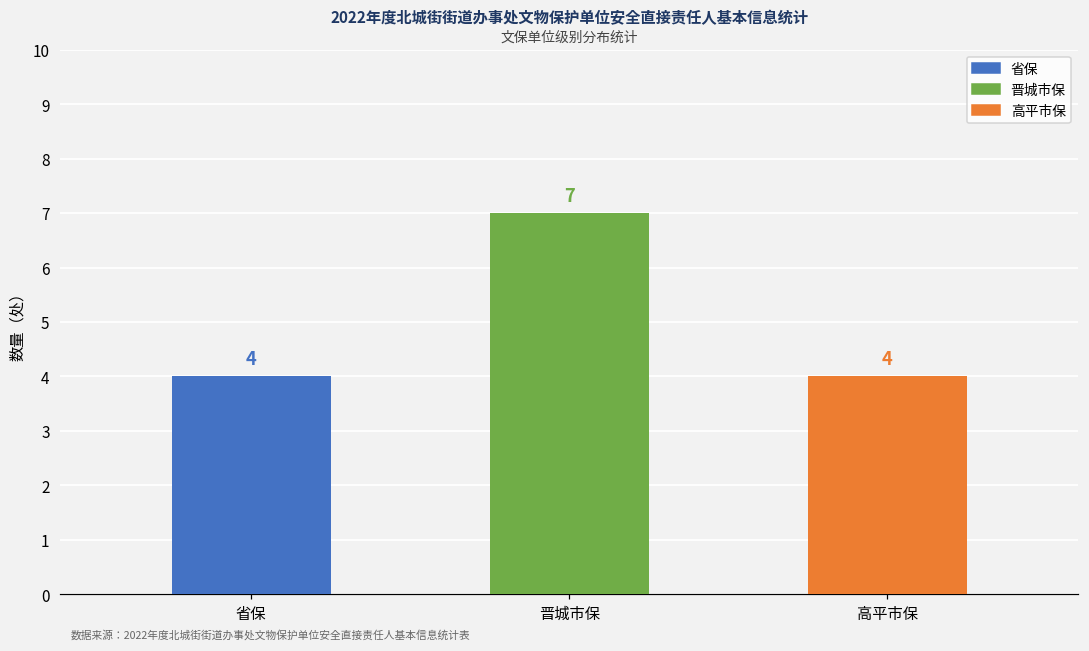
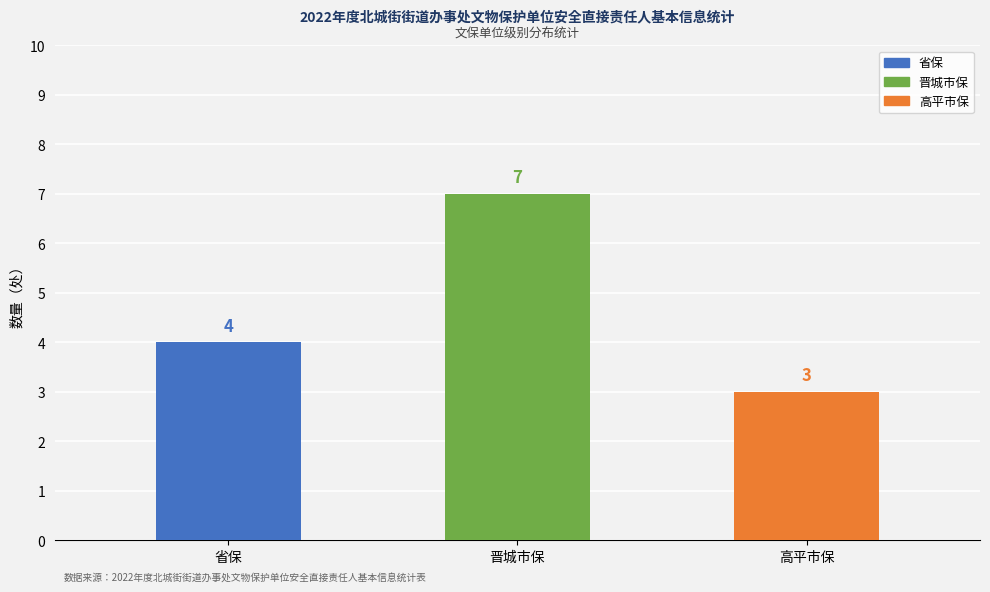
高平市保: 4 -> 3
